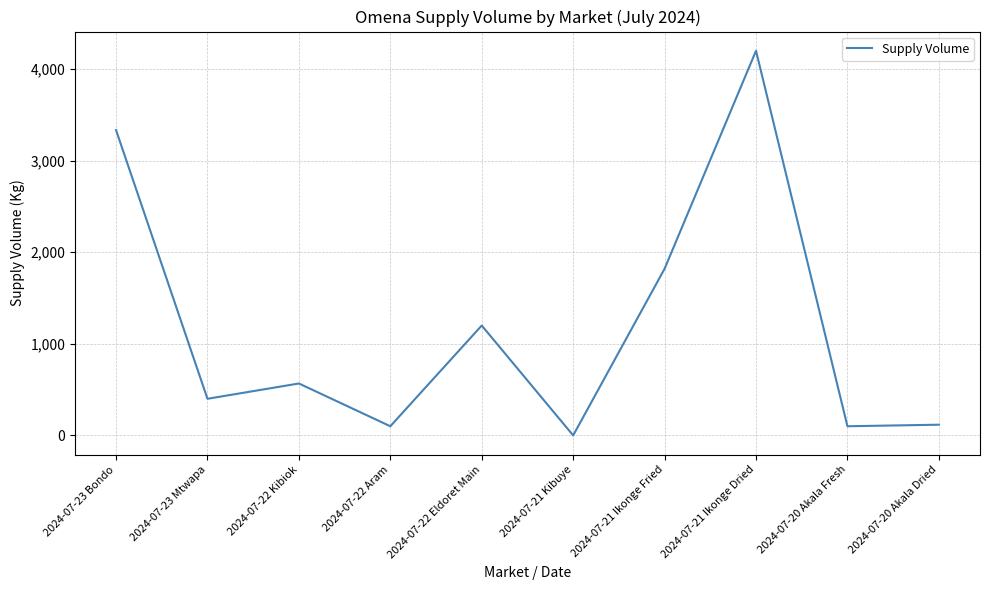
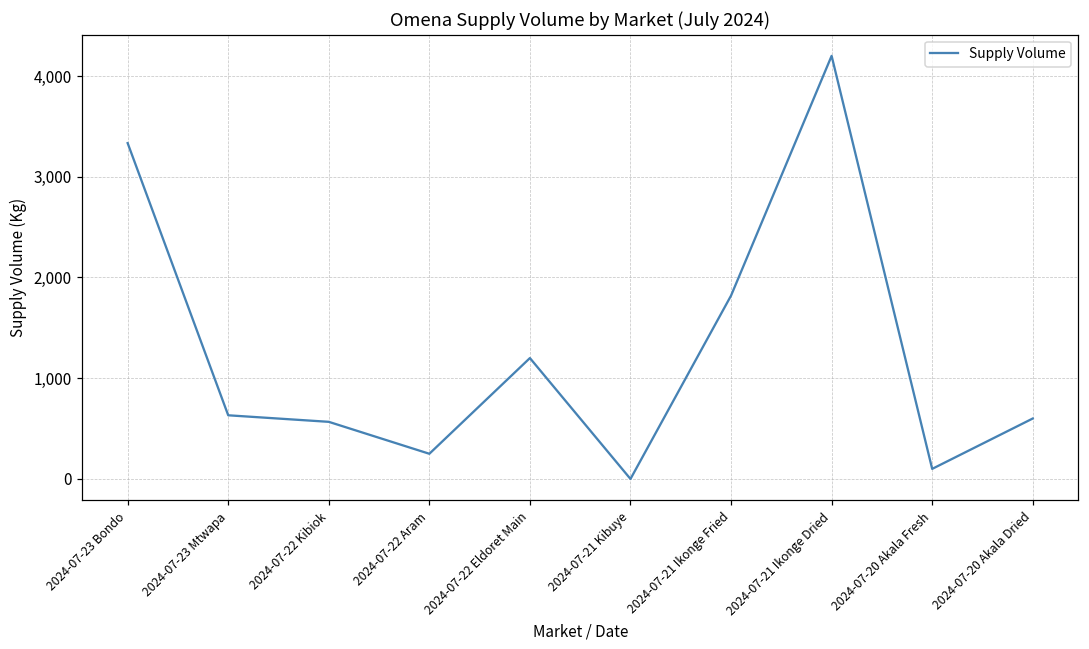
2024-07-23 Mtwapa: 400 -> 600
2024-07-22 Aram: 100 -> 300
2024-07-20 Akala Dried: 100 -> 600
